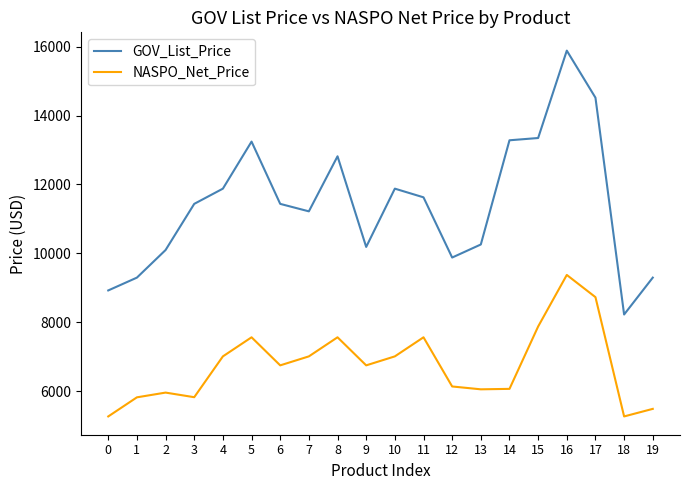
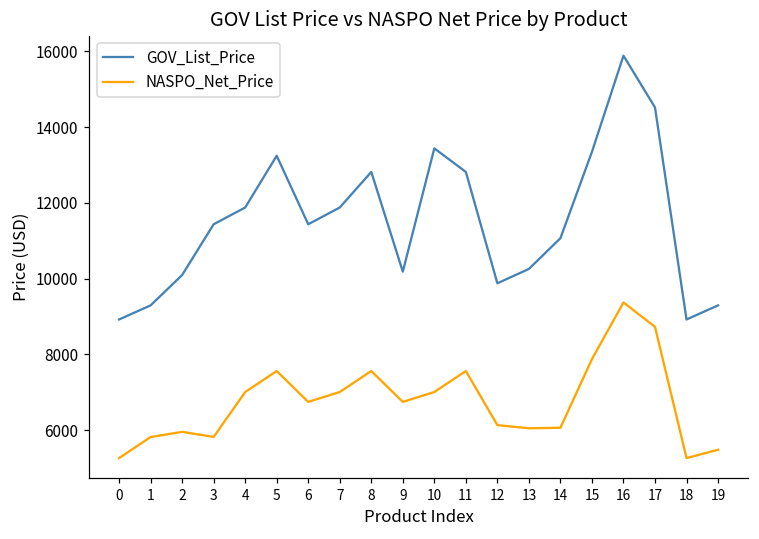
GOV_List_Price, 7: 11200 -> 11900
GOV_List_Price, 10: 11900 -> 13400
GOV_List_Price, 11: 11600 -> 12800
GOV_List_Price, 14: 13300 -> 11100
GOV_List_Price, 18: 8200 -> 8900
